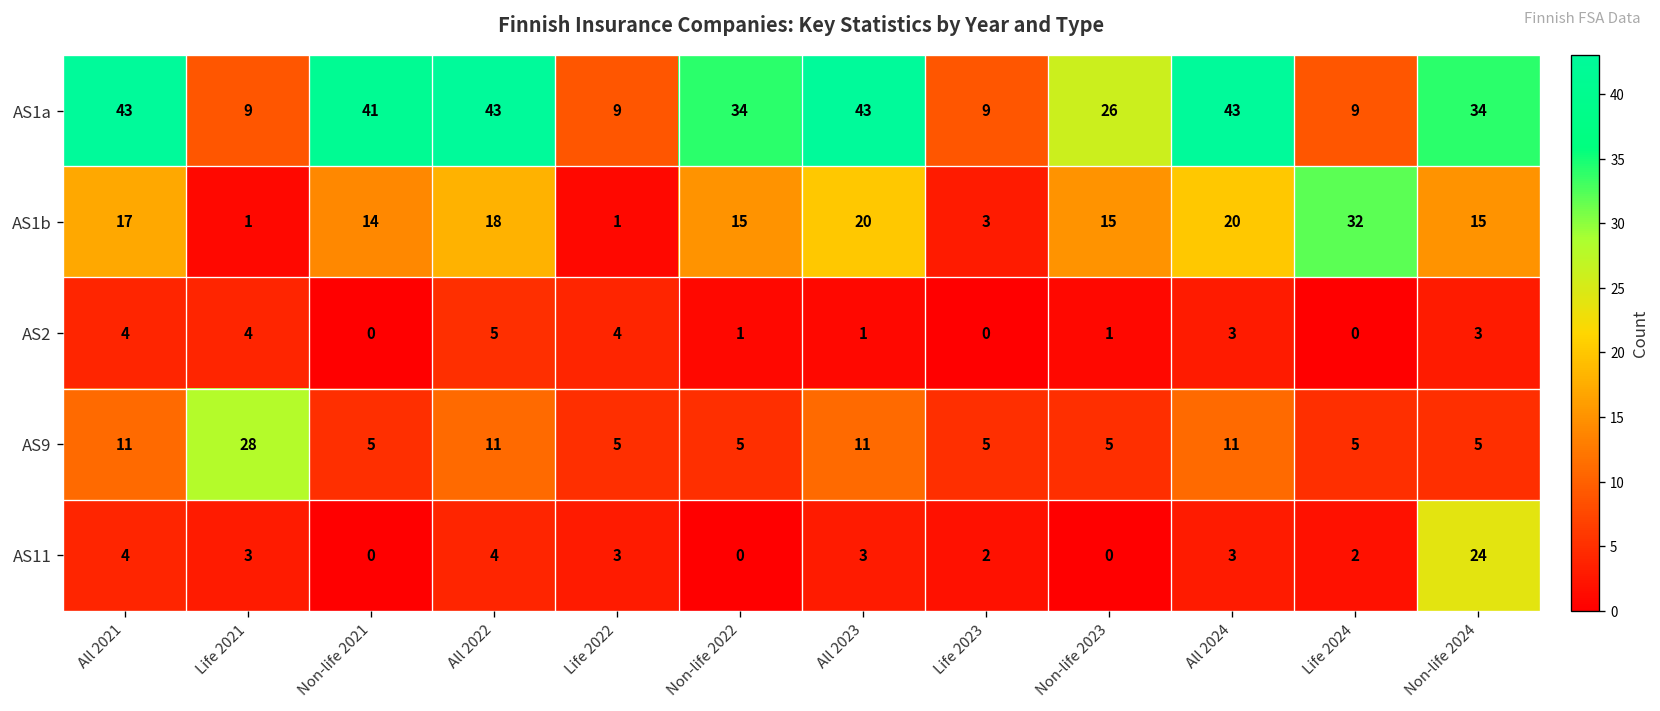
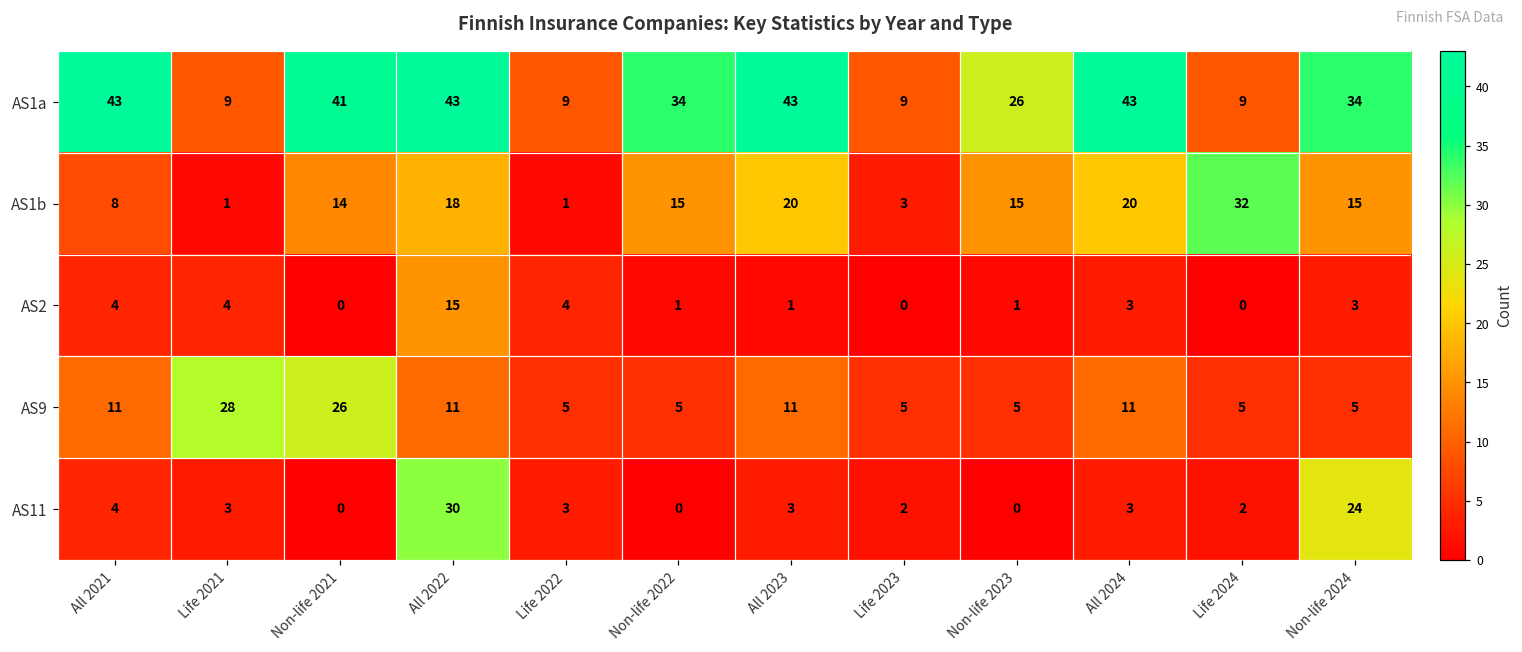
AS1b, All 2021: 17 -> 8
AS2, All 2022: 5 -> 15
AS9, Non-life 2021: 5 -> 26
AS11, All 2022: 4 -> 30
